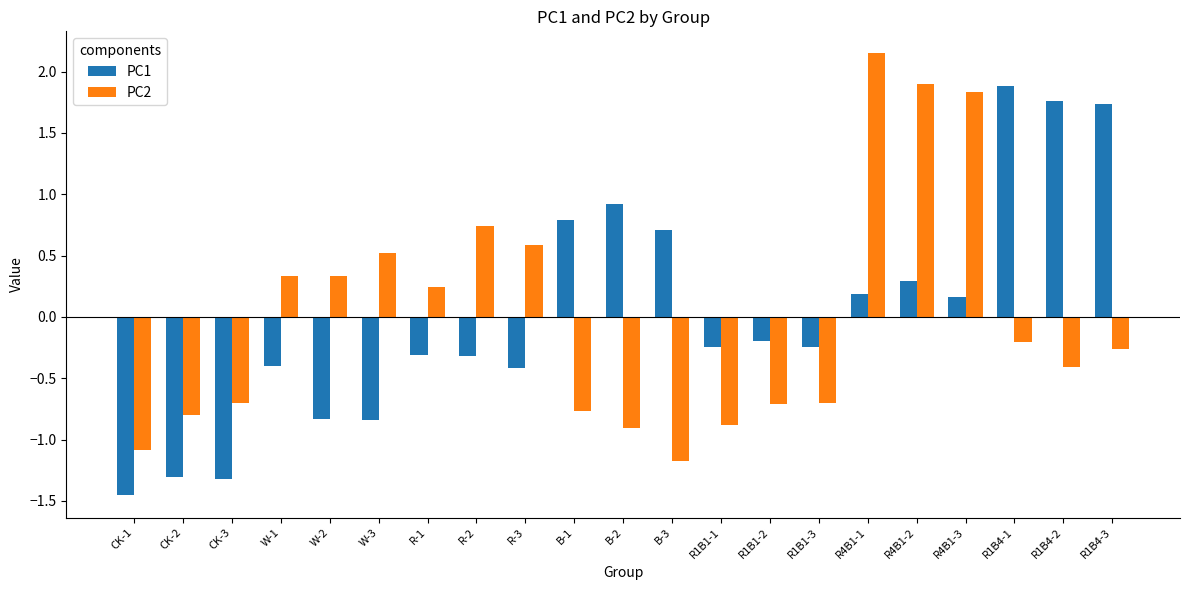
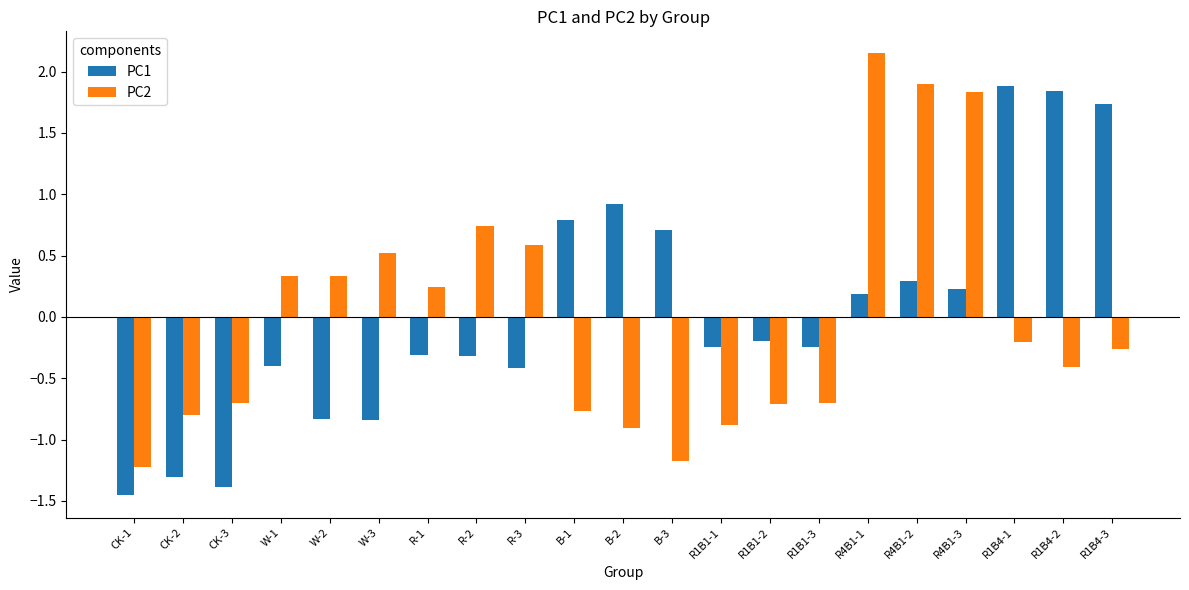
PC2, CK-1: -1.08 -> -1.23
PC1, CK-3: -1.32 -> -1.39
PC1, R4B1-3: 0.16 -> 0.23
PC1, R1B4-2: 1.76 -> 1.84
